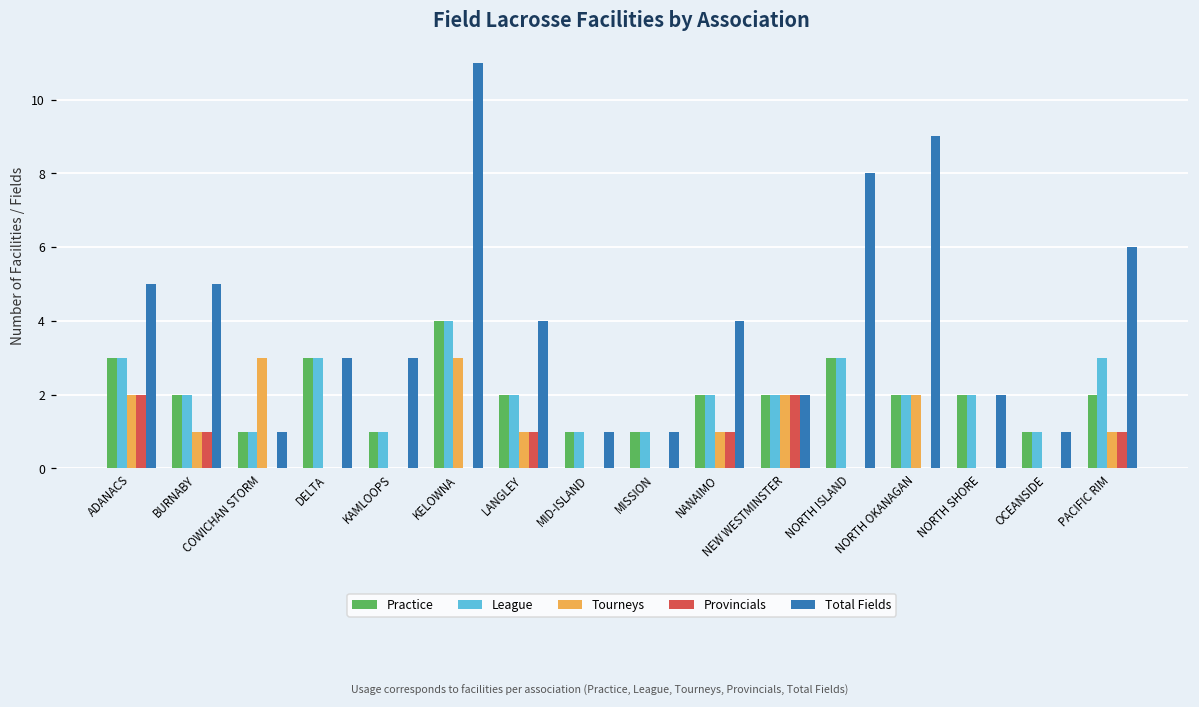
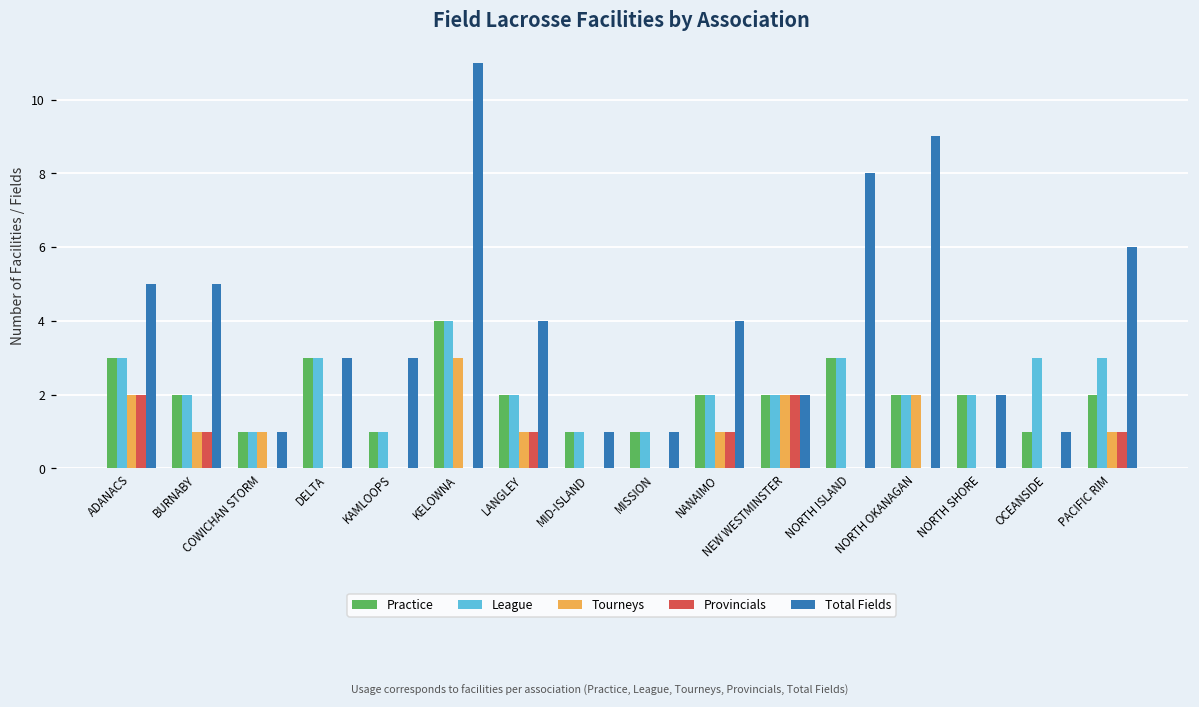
Tourneys, COWICHAN STORM: 3 -> 1
League, OCEANSIDE: 1 -> 3
